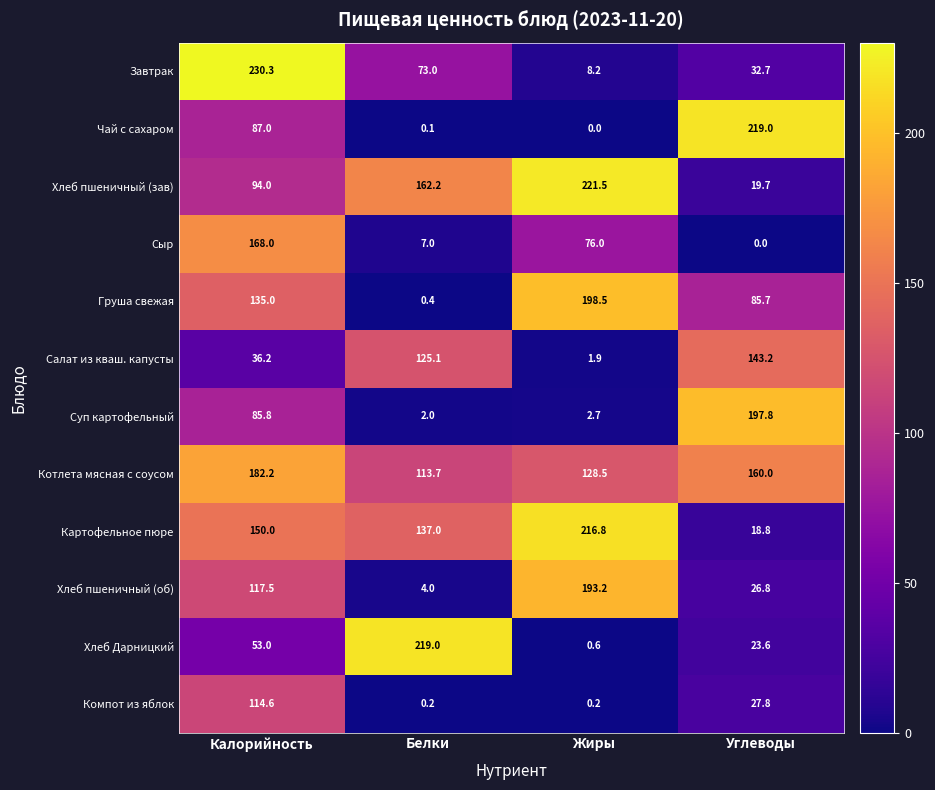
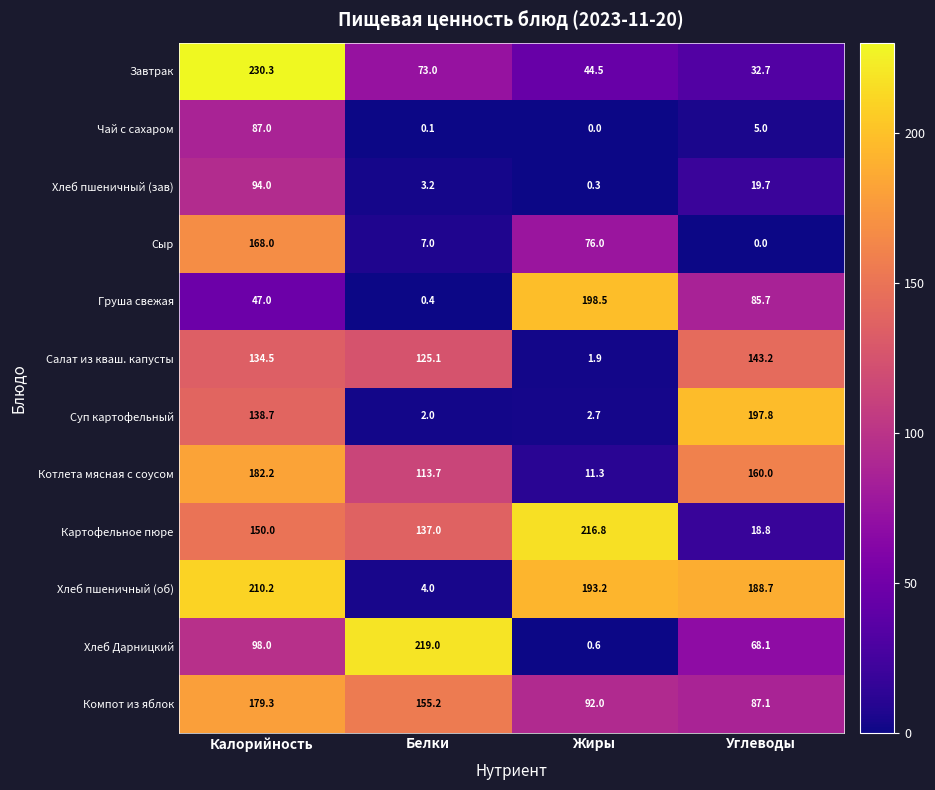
Завтрак, Жиры: 8.2 -> 44.5
Чай с сахаром, Углеводы: 219.0 -> 5.0
Хлеб пшеничный (зав), Белки: 162.2 -> 3.2
Хлеб пшеничный (зав), Жиры: 221.5 -> 0.3
Груша свежая, Калорийность: 135.0 -> 47.0
Салат из кваш. капусты, Калорийность: 36.2 -> 134.5
Суп картофельный, Калорийность: 85.8 -> 138.7
Котлета мясная с соусом, Жиры: 128.5 -> 11.3
Хлеб пшеничный (об), Калорийность: 117.5 -> 210.2
Хлеб пшеничный (об), Углеводы: 26.8 -> 188.7
Хлеб Дарницкий, Калорийность: 53.0 -> 98.0
Хлеб Дарницкий, Углеводы: 23.6 -> 68.1
Компот из яблок, Калорийность: 114.6 -> 179.3
Компот из яблок, Белки: 0.2 -> 155.2
Компот из яблок, Жиры: 0.2 -> 92.0
Компот из яблок, Углеводы: 27.8 -> 87.1
